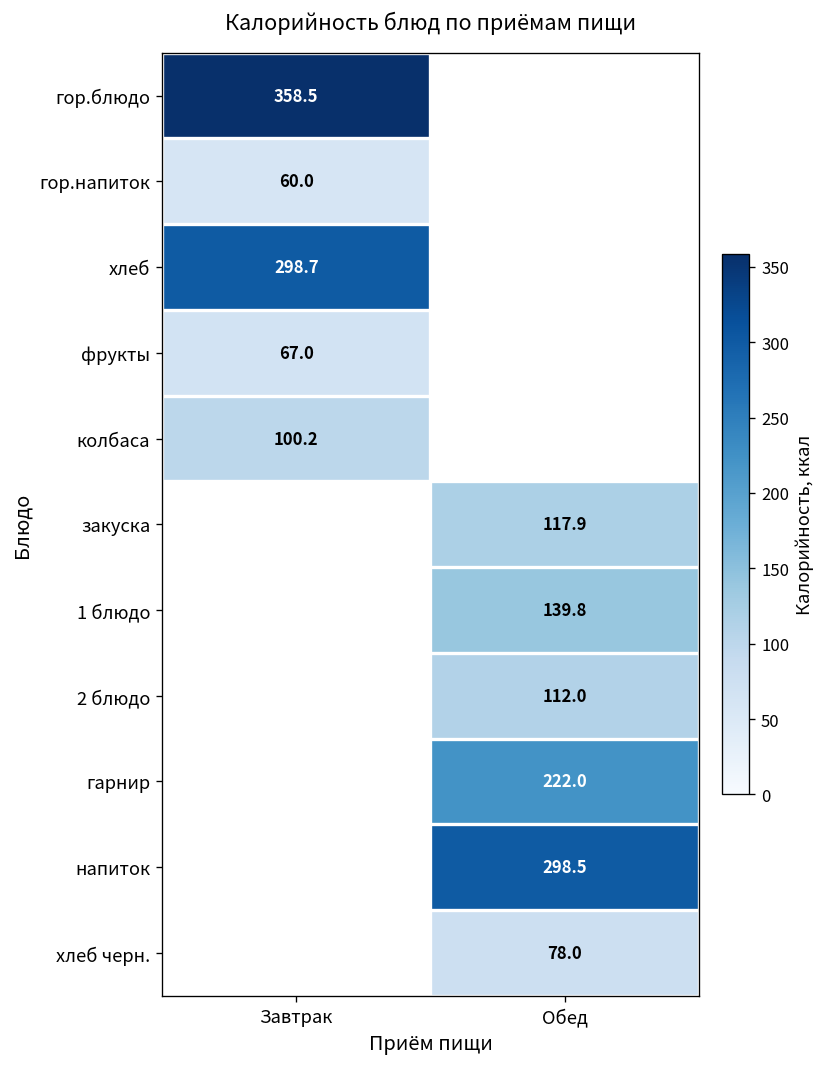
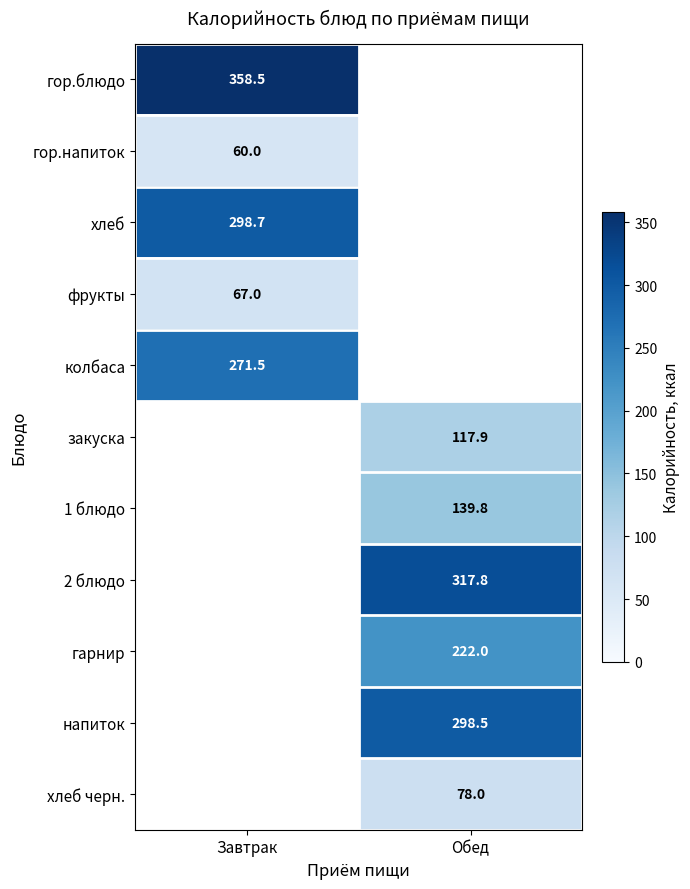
колбаса, Завтрак: 100.2 -> 271.5
2 блюдо, Обед: 112.0 -> 317.8
